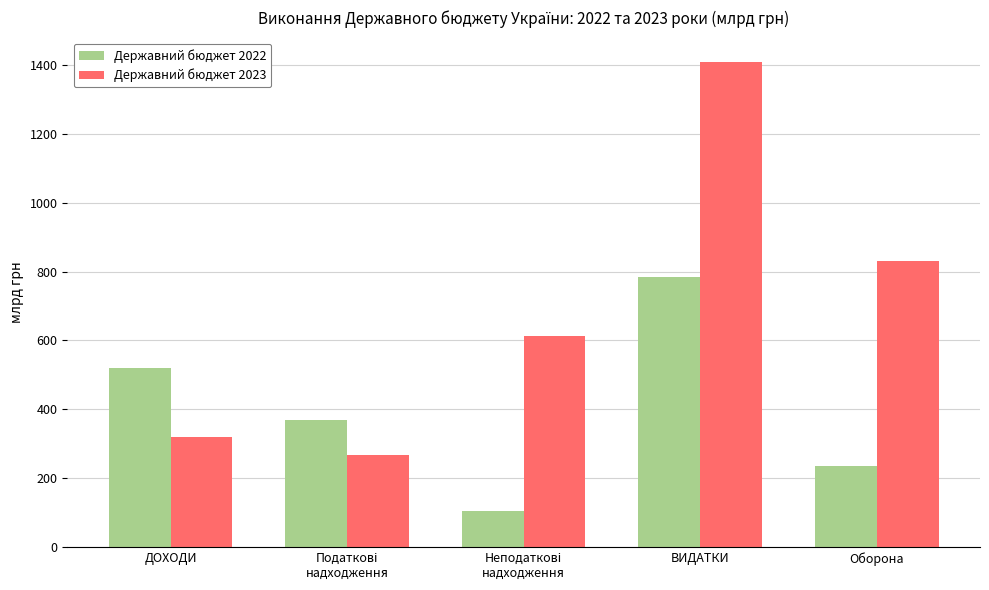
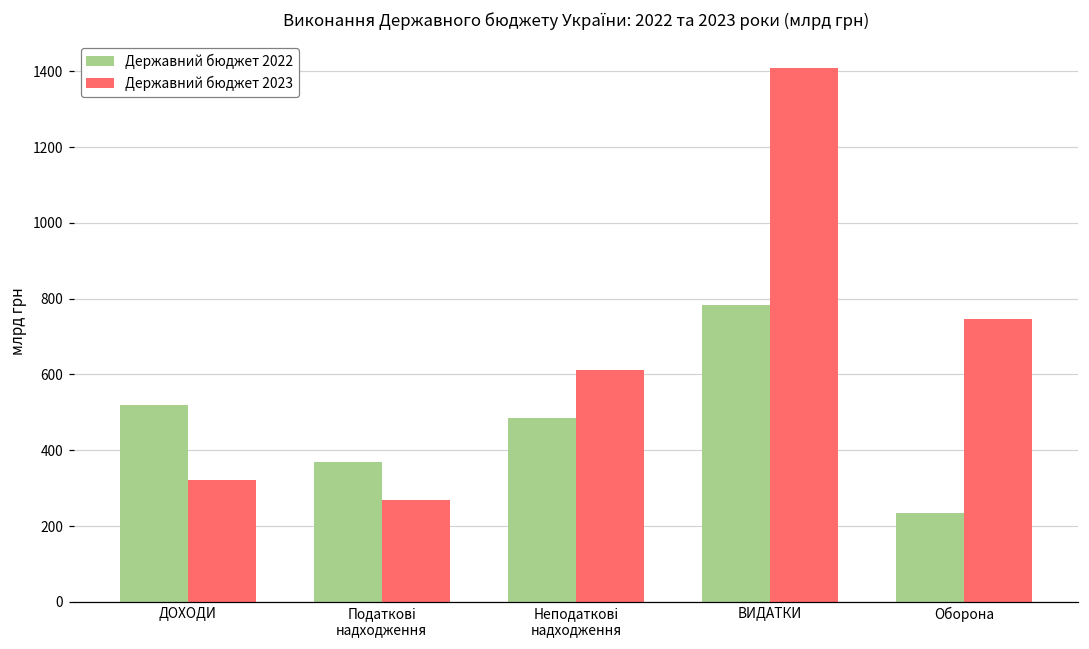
Державний бюджет 2022, Неподаткові надходження: 110 -> 490
Державний бюджет 2023, Оборона: 830 -> 750
